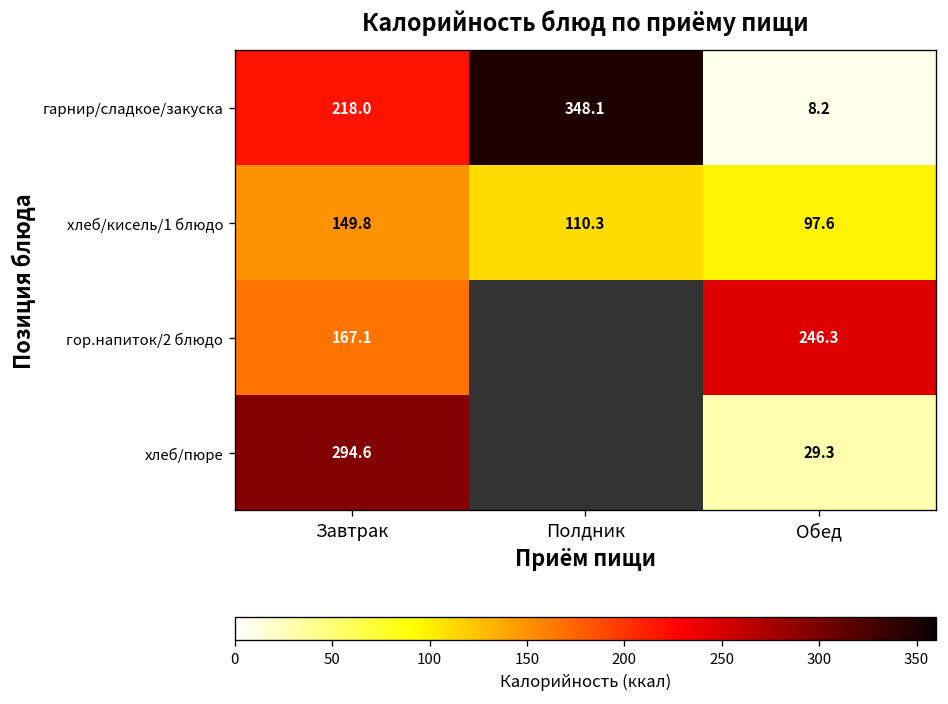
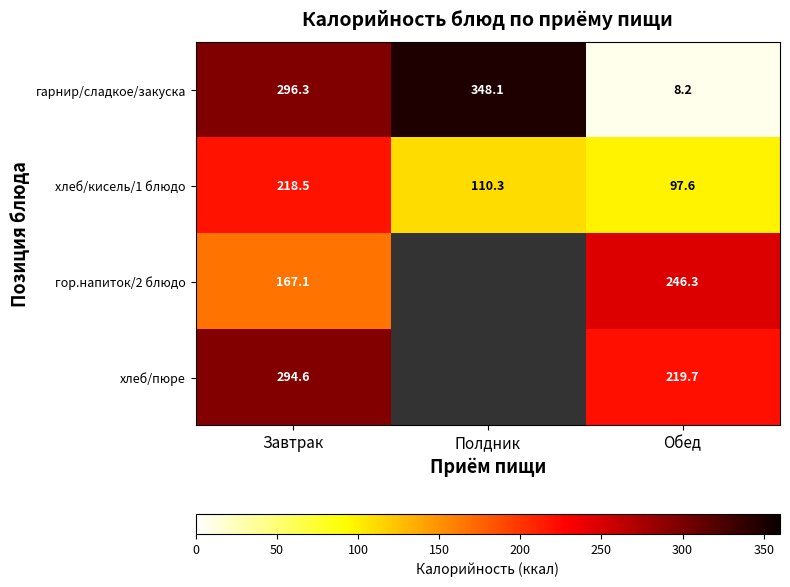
гарнир/сладкое/закуска, Завтрак: 218.0 -> 296.3
хлеб/кисель/1 блюдо, Завтрак: 149.8 -> 218.5
хлеб/пюре, Обед: 29.3 -> 219.7
